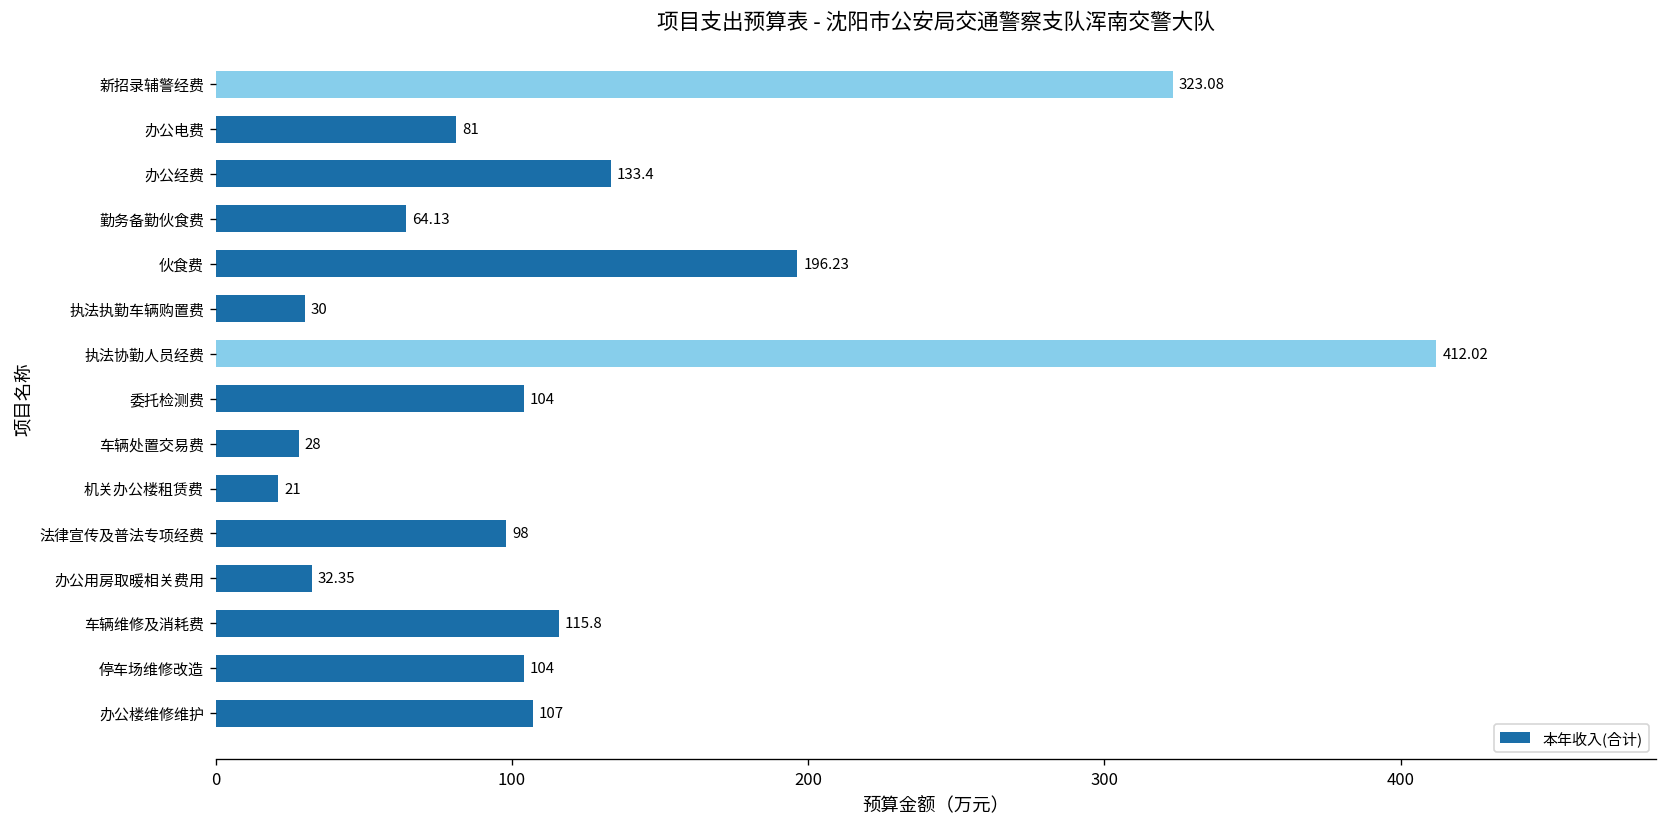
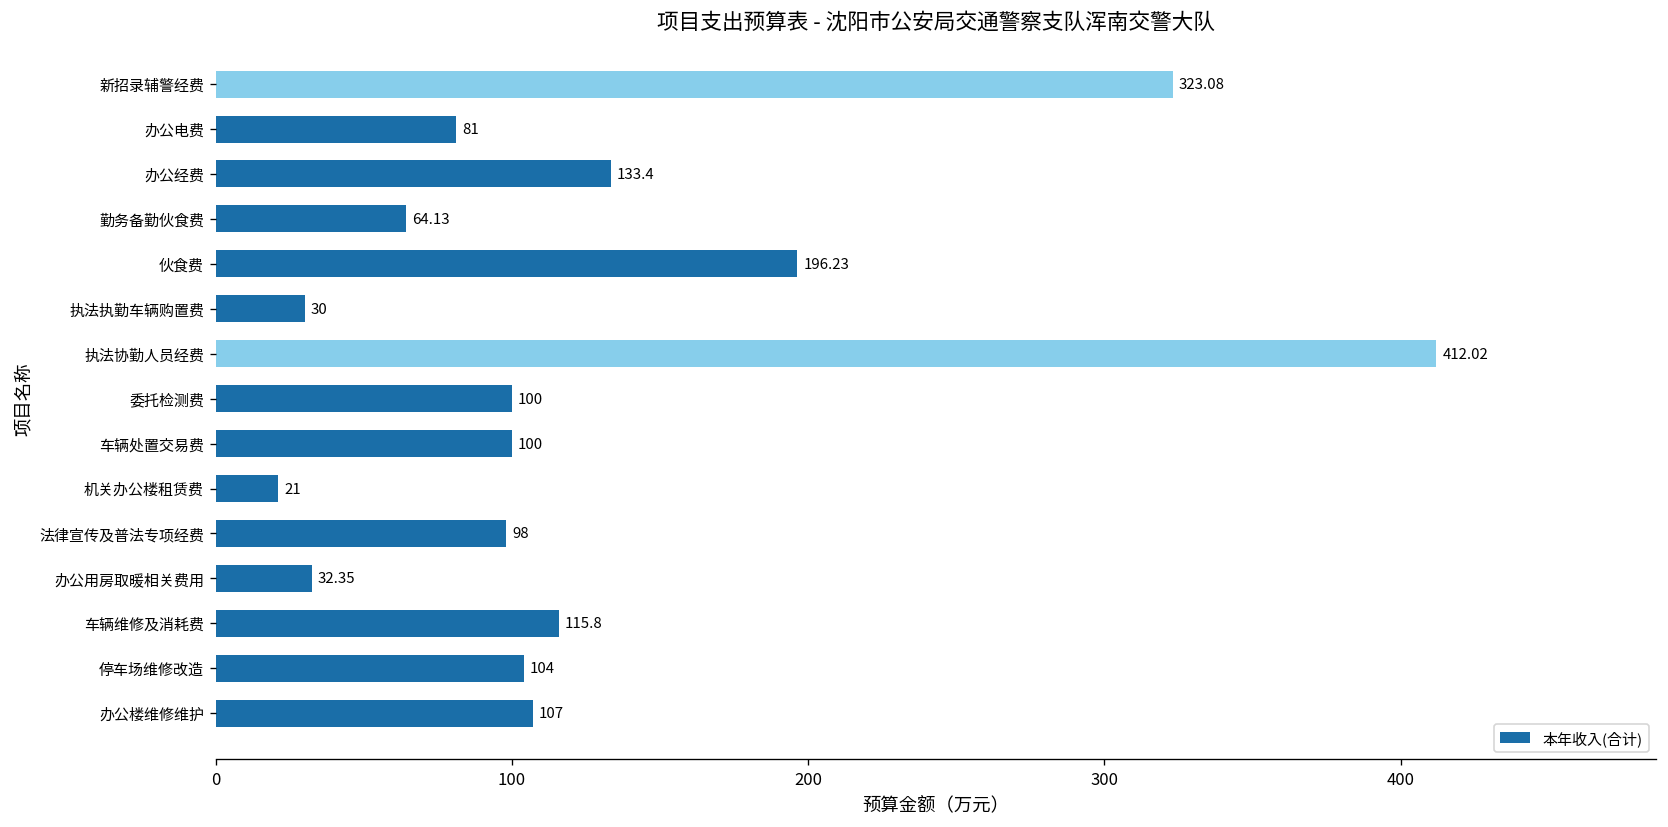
委托检测费: 104 -> 100
车辆处置交易费: 28 -> 100
